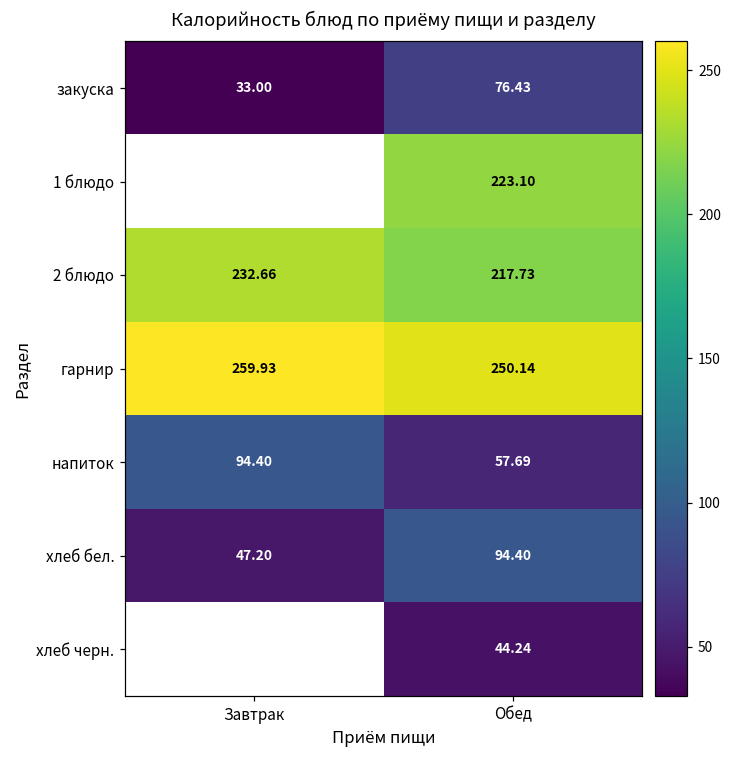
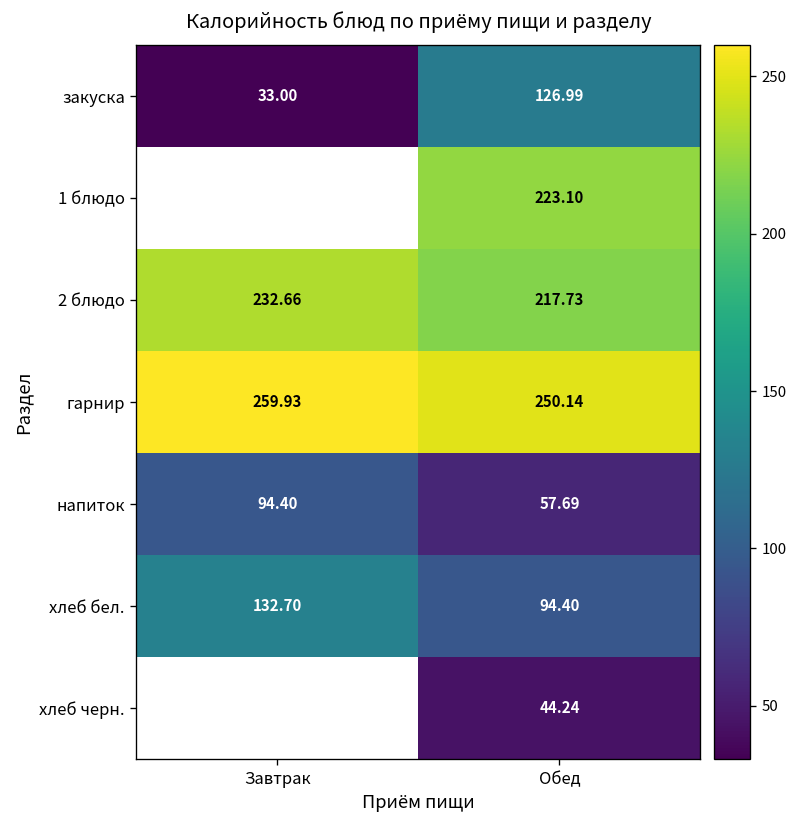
закуска, Обед: 76.43 -> 126.99
хлеб бел., Завтрак: 47.20 -> 132.70
